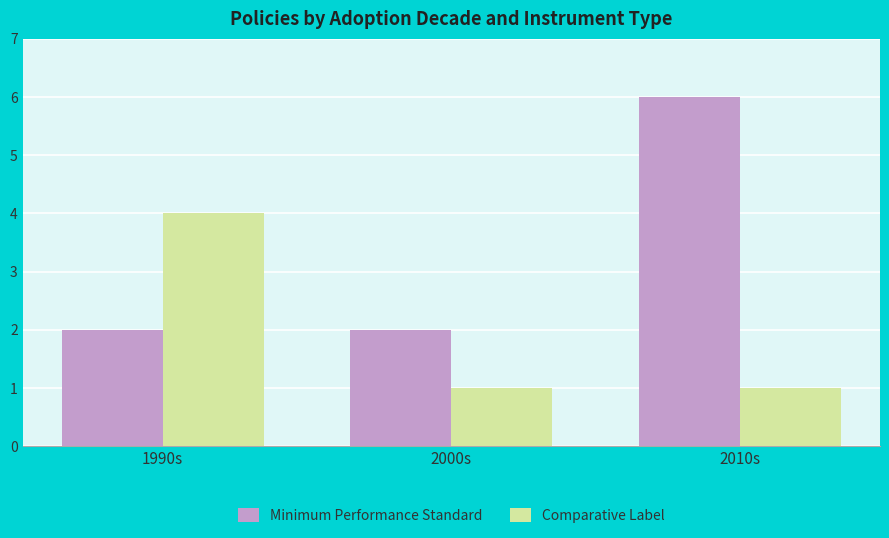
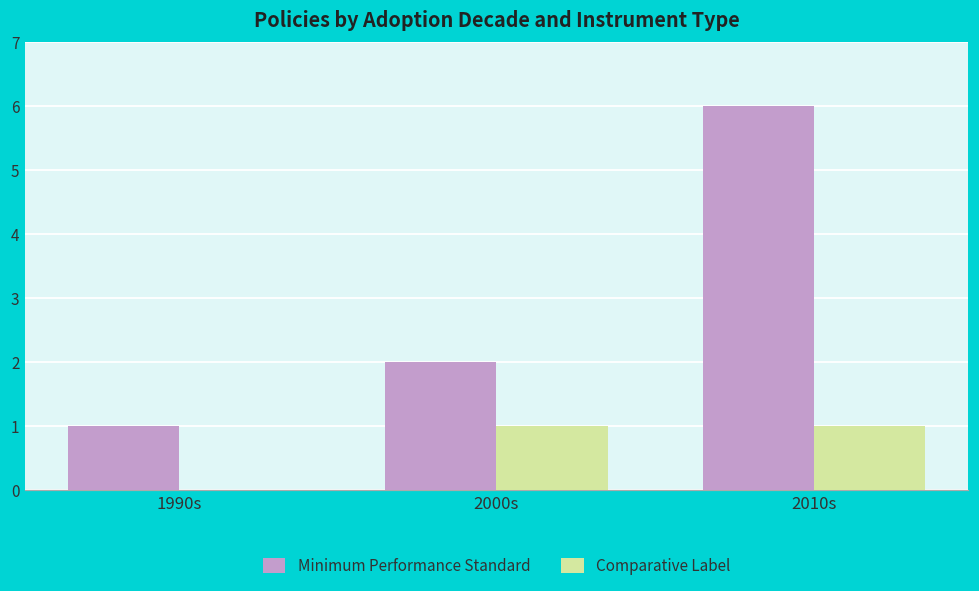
Minimum Performance Standard, 1990s: 2 -> 1
Comparative Label, 1990s: 4 -> 0
